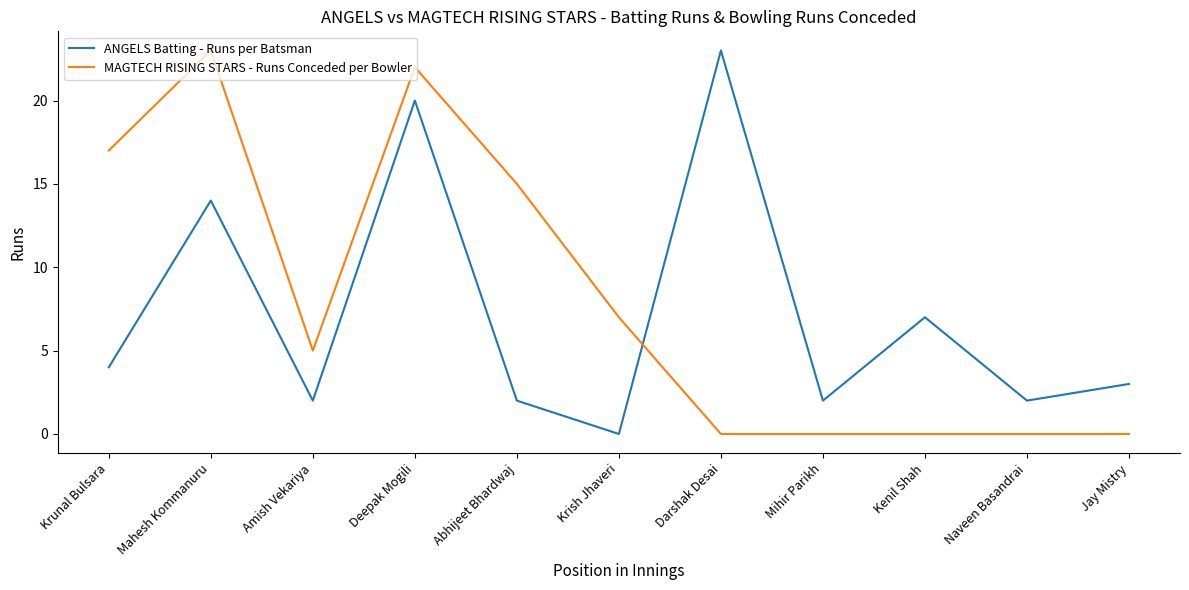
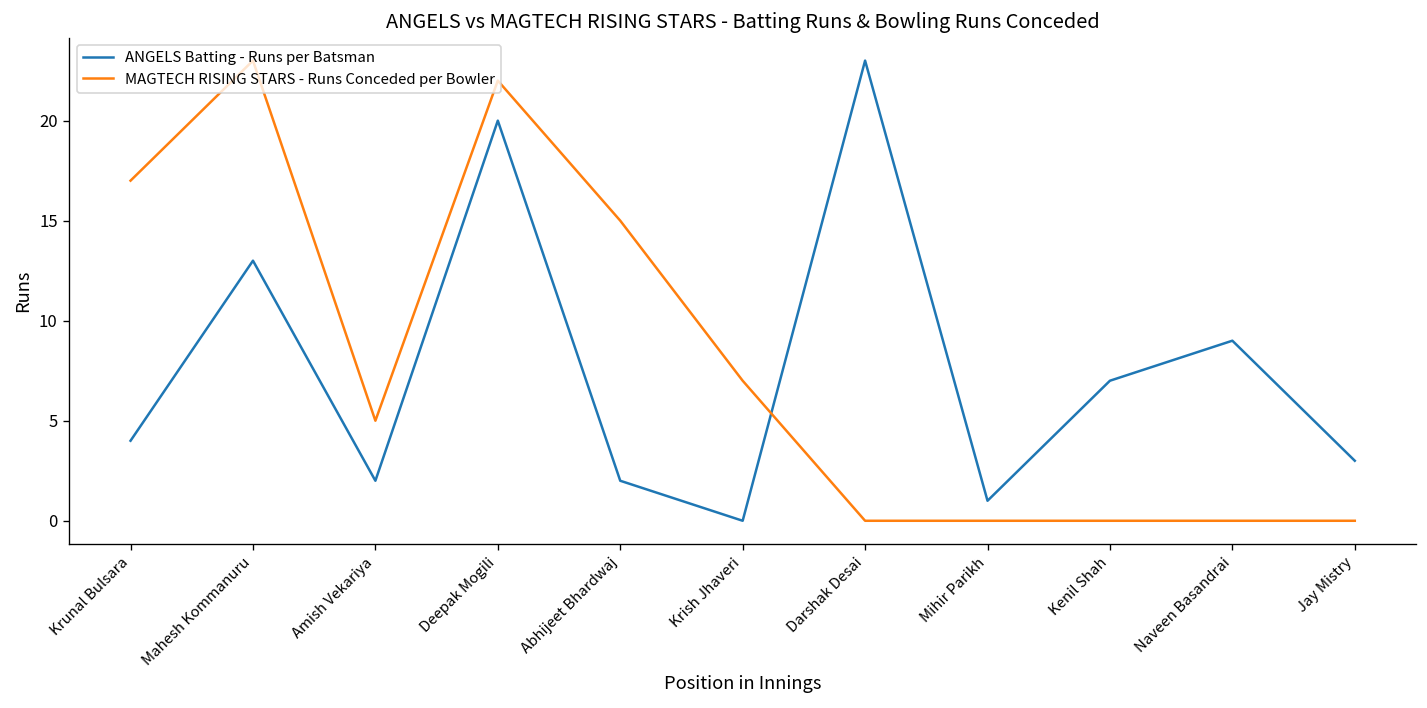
ANGELS Batting - Runs per Batsman, Mahesh Kommanuru: 14 -> 13
ANGELS Batting - Runs per Batsman, Mihir Parikh: 2 -> 1
ANGELS Batting - Runs per Batsman, Naveen Basandrai: 2 -> 9
